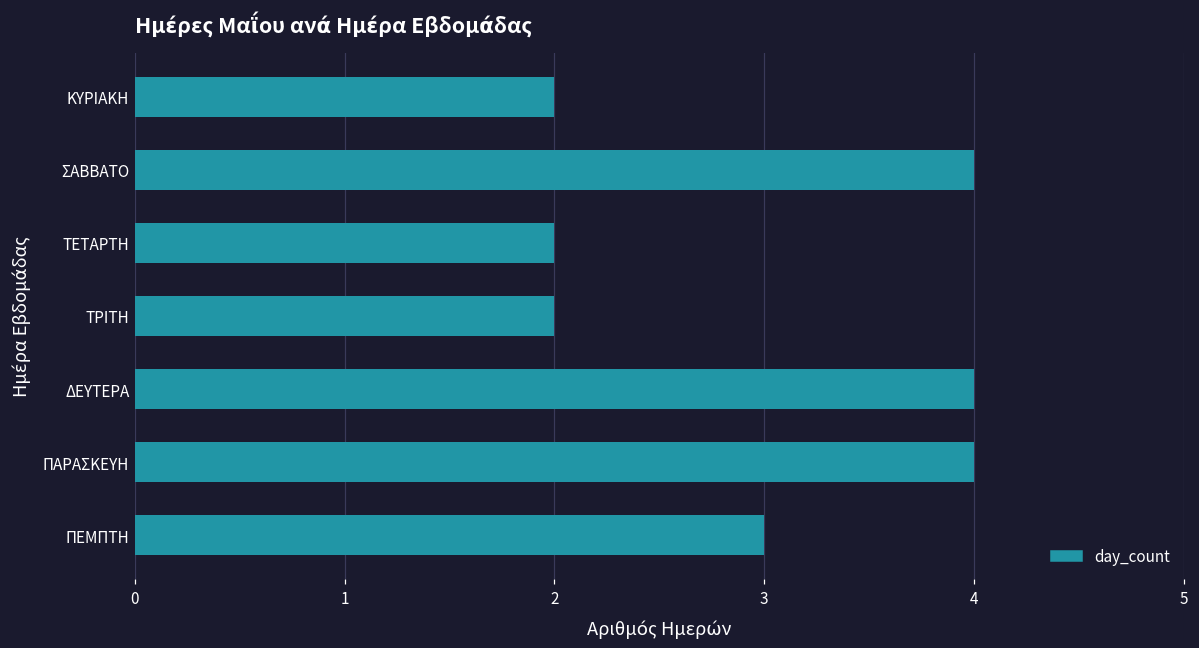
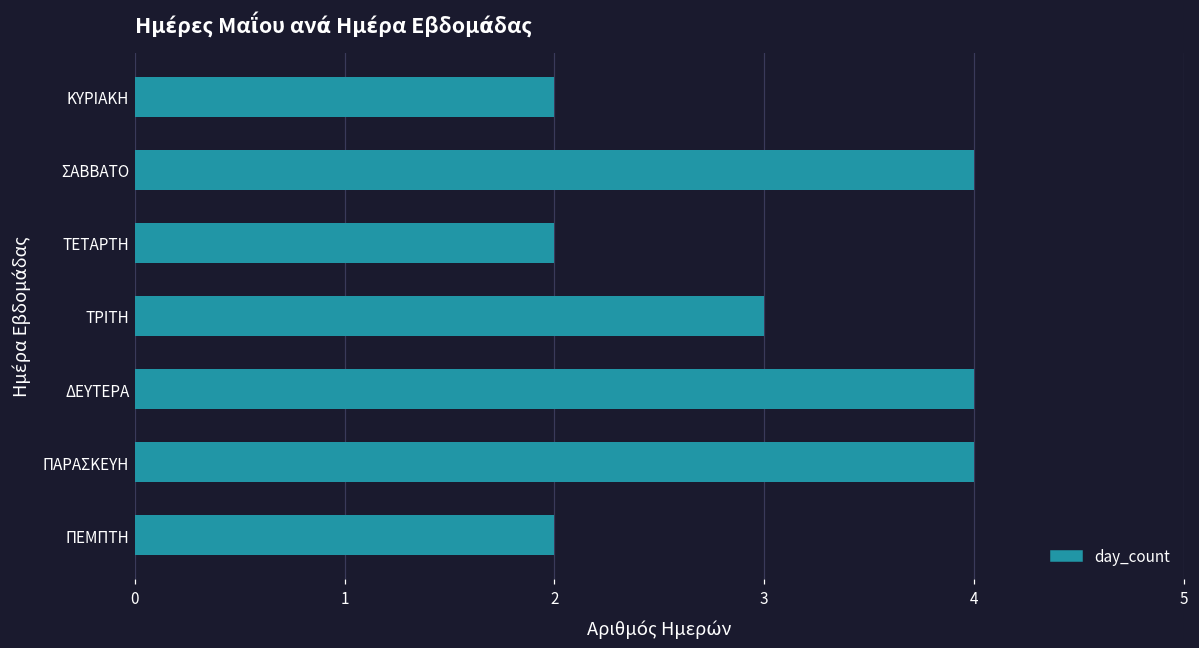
ΤΡΙΤΗ: 2 -> 3
ΠΕΜΠΤΗ: 3 -> 2
